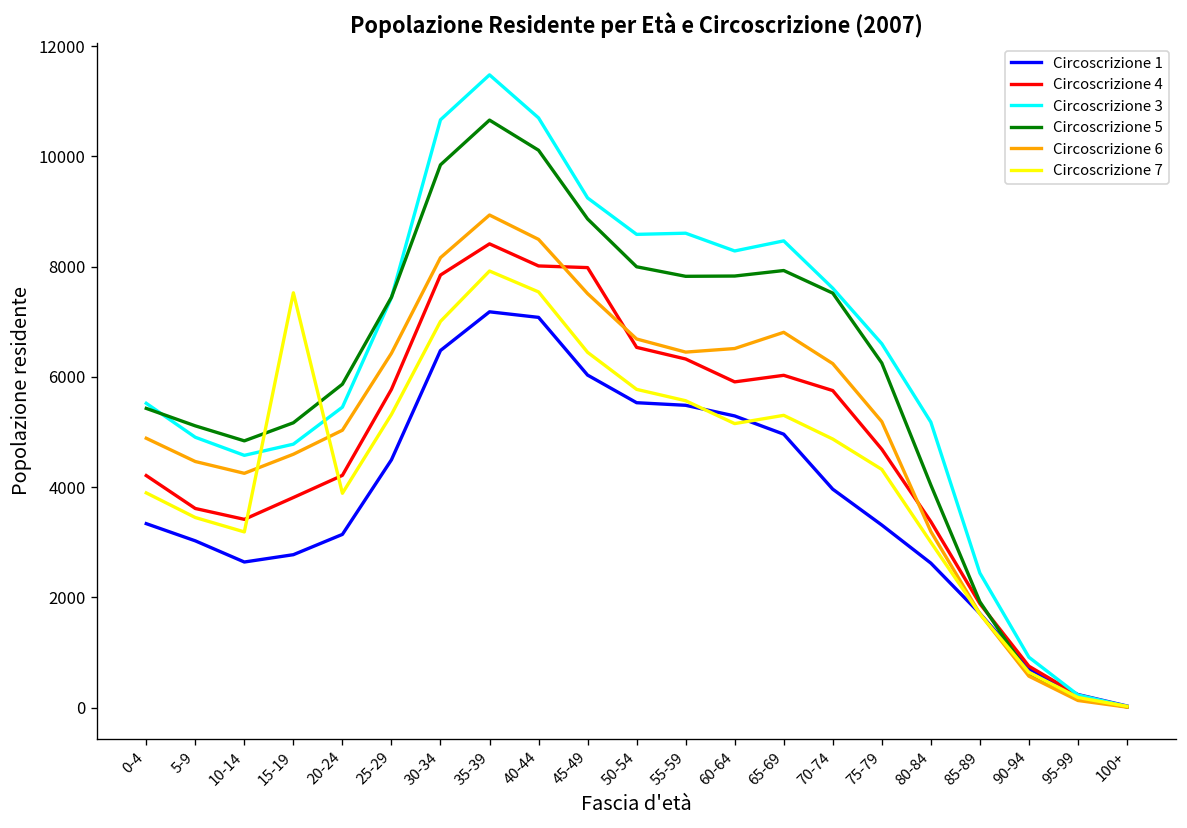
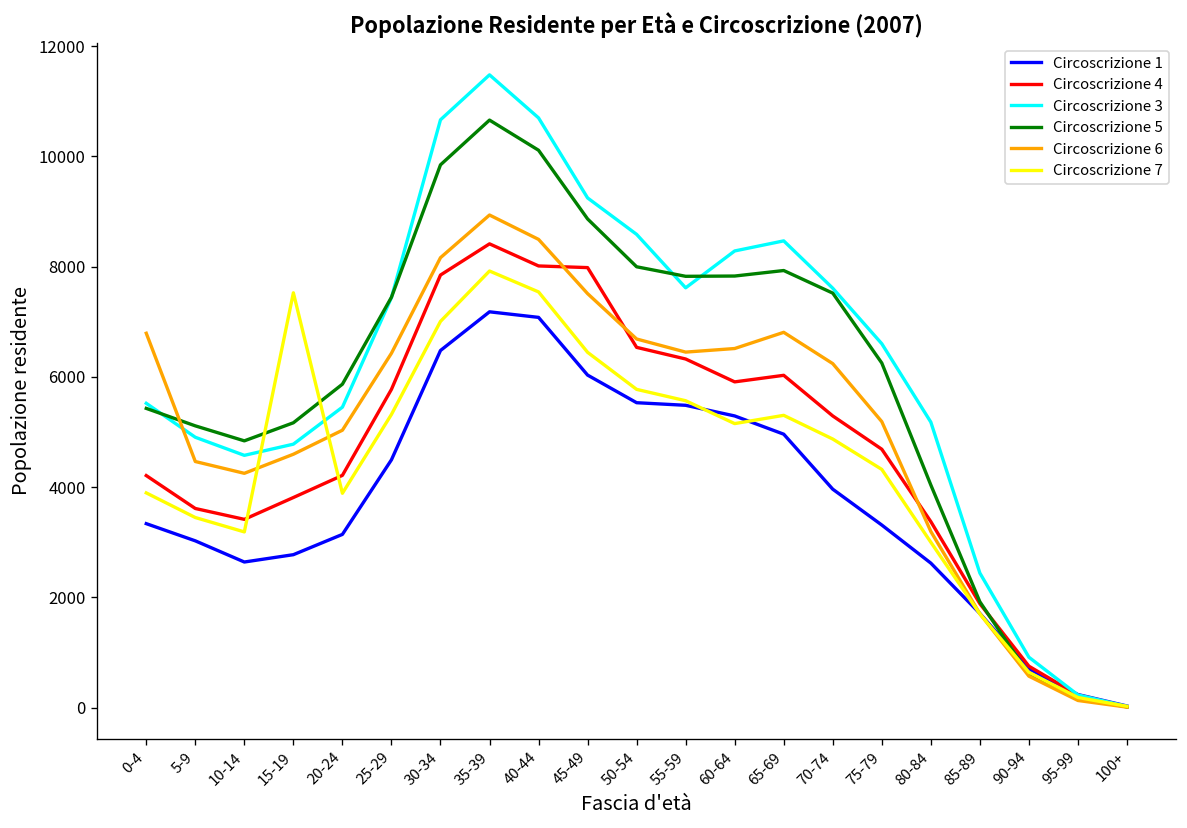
Circoscrizione 6, 0-4: 4900 -> 6800
Circoscrizione 3, 55-59: 8600 -> 7600
Circoscrizione 4, 70-74: 5800 -> 5300
